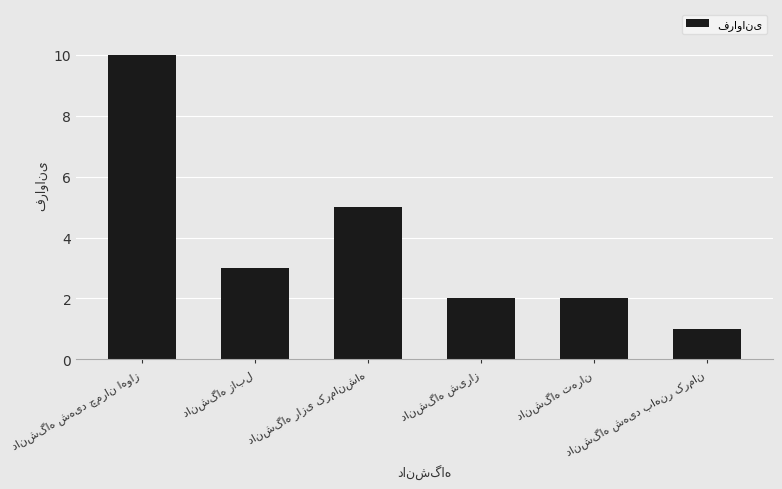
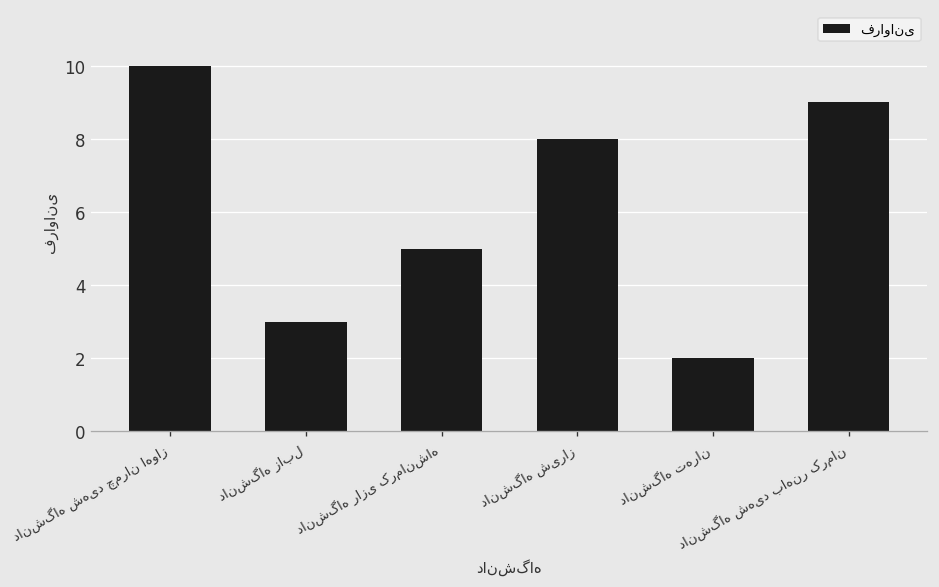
دانشگاه شیراز: 2 -> 8
دانشگاه شهید باهنر کرمان: 1 -> 9
